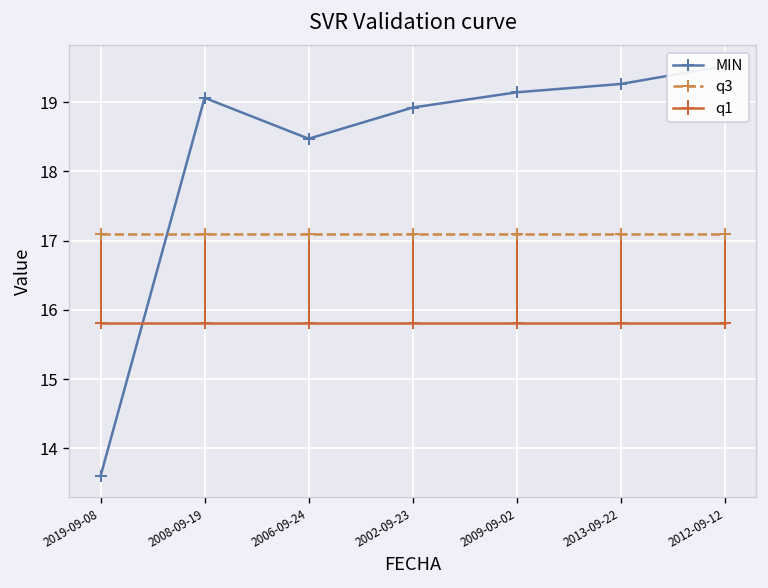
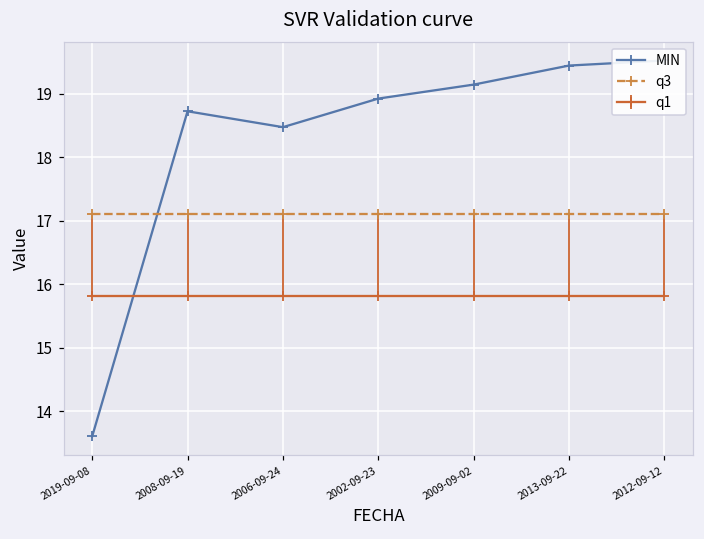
MIN, 2008-09-19: 19.1 -> 18.7
MIN, 2013-09-22: 19.3 -> 19.4
